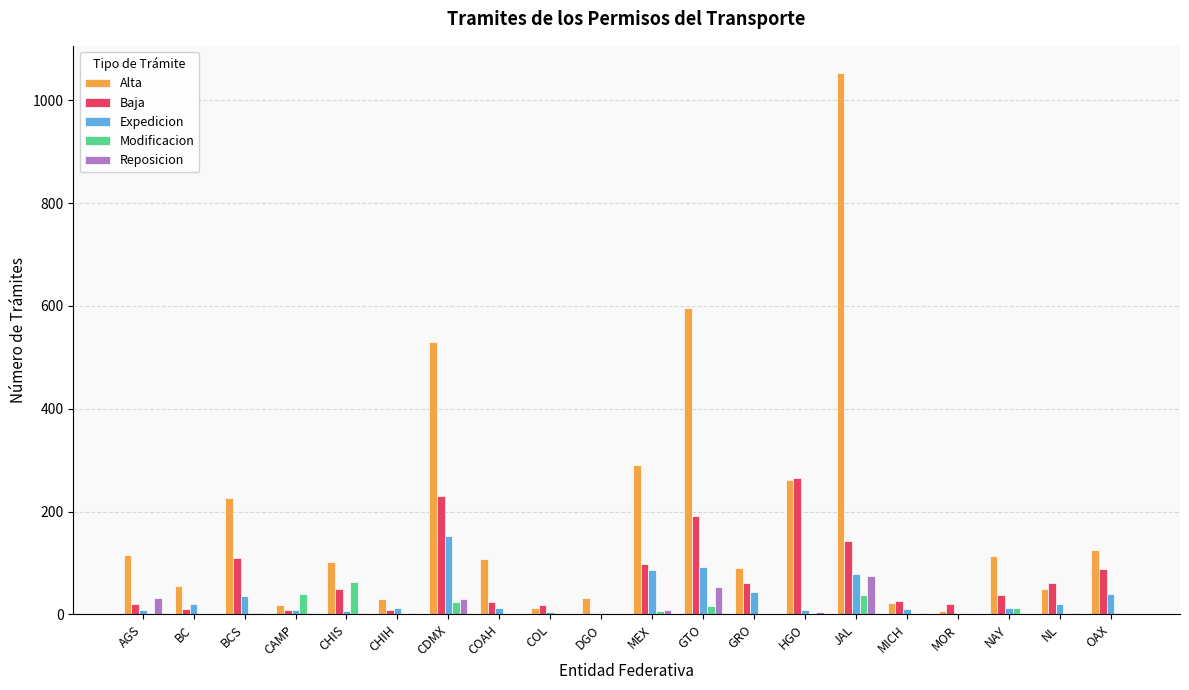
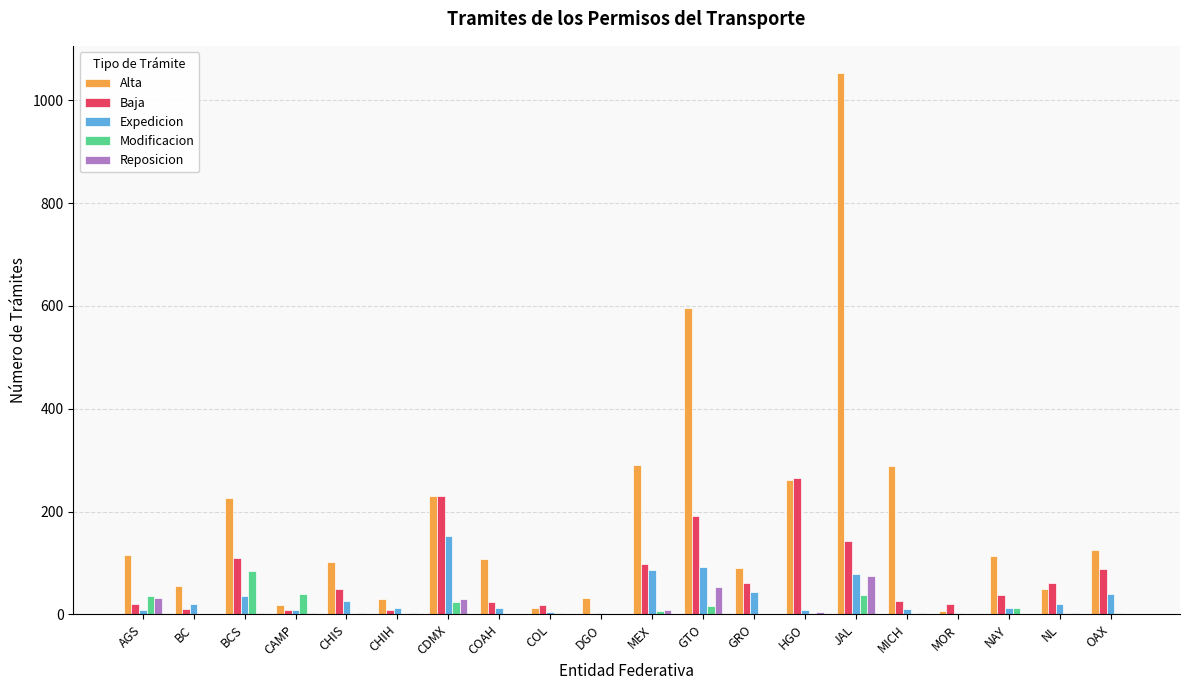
Modificacion, AGS: 0 -> 40
Modificacion, BCS: 0 -> 90
Expedicion, CHIS: 10 -> 30
Modificacion, CHIS: 60 -> 0
Alta, CDMX: 530 -> 230
Alta, MICH: 20 -> 290
